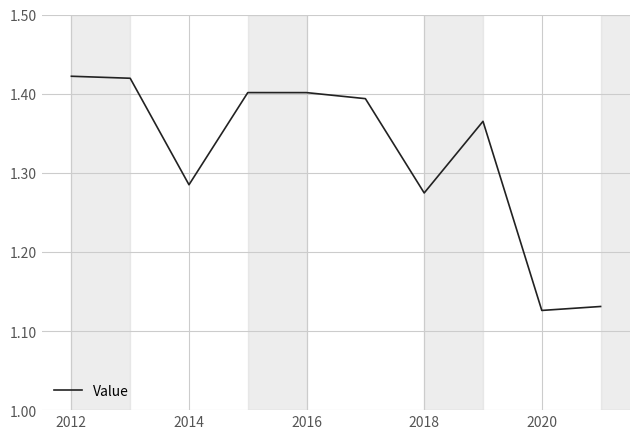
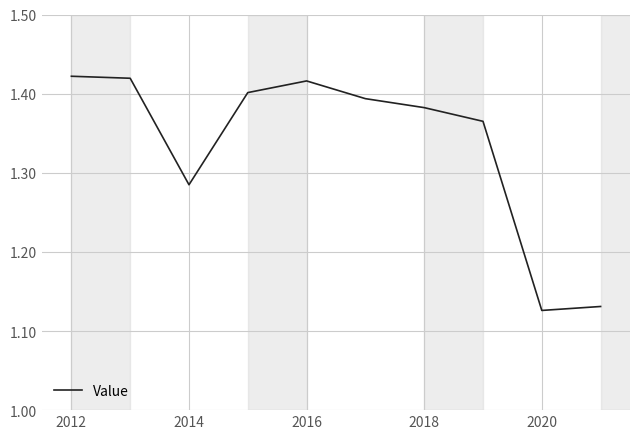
2016: 1.40 -> 1.42
2018: 1.27 -> 1.38
